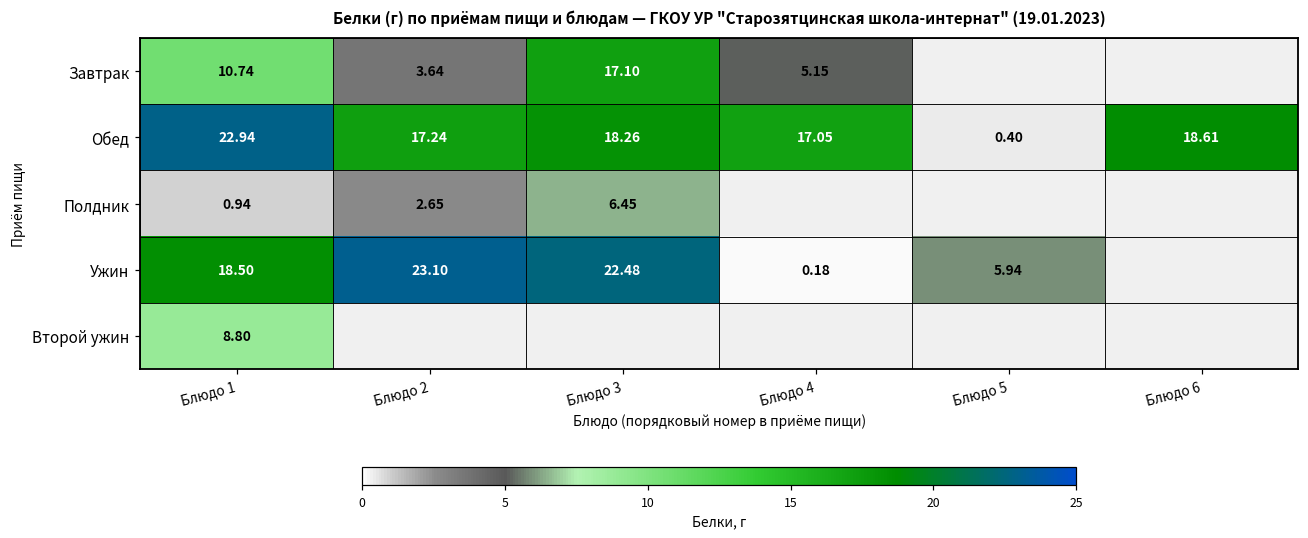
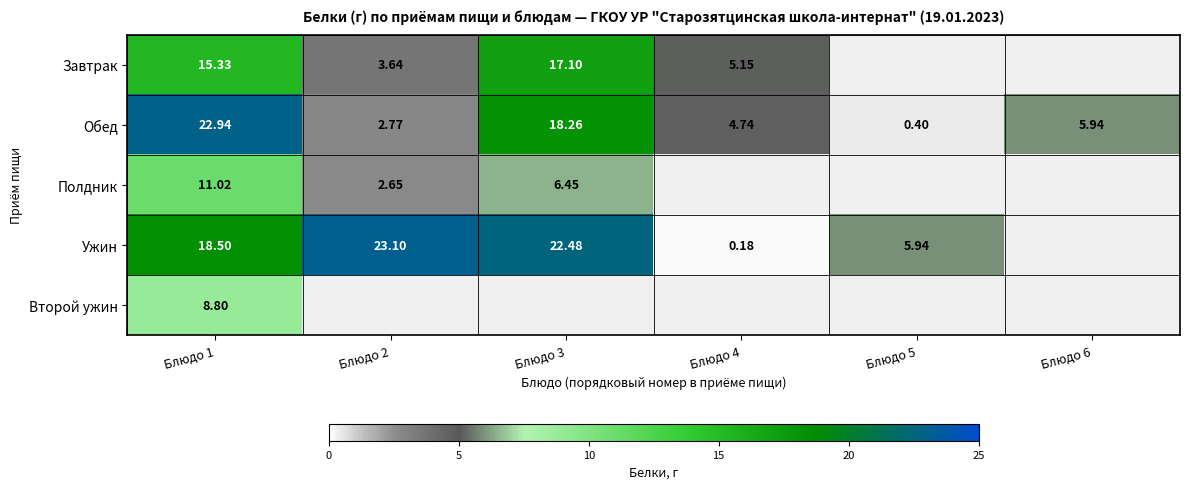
Завтрак, Блюдо 1: 10.74 -> 15.33
Обед, Блюдо 2: 17.24 -> 2.77
Обед, Блюдо 4: 17.05 -> 4.74
Обед, Блюдо 6: 18.61 -> 5.94
Полдник, Блюдо 1: 0.94 -> 11.02
